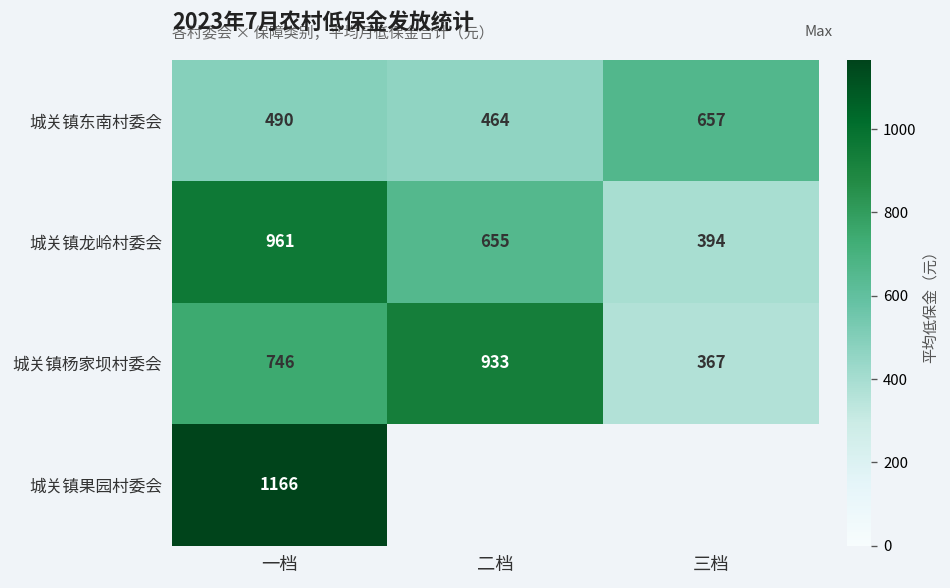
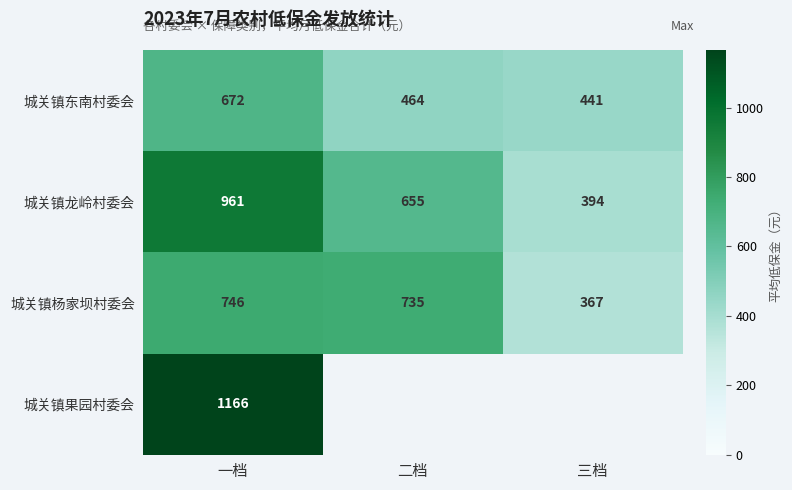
城关镇东南村委会, 一档: 490 -> 672
城关镇东南村委会, 三档: 657 -> 441
城关镇杨家坝村委会, 二档: 933 -> 735
